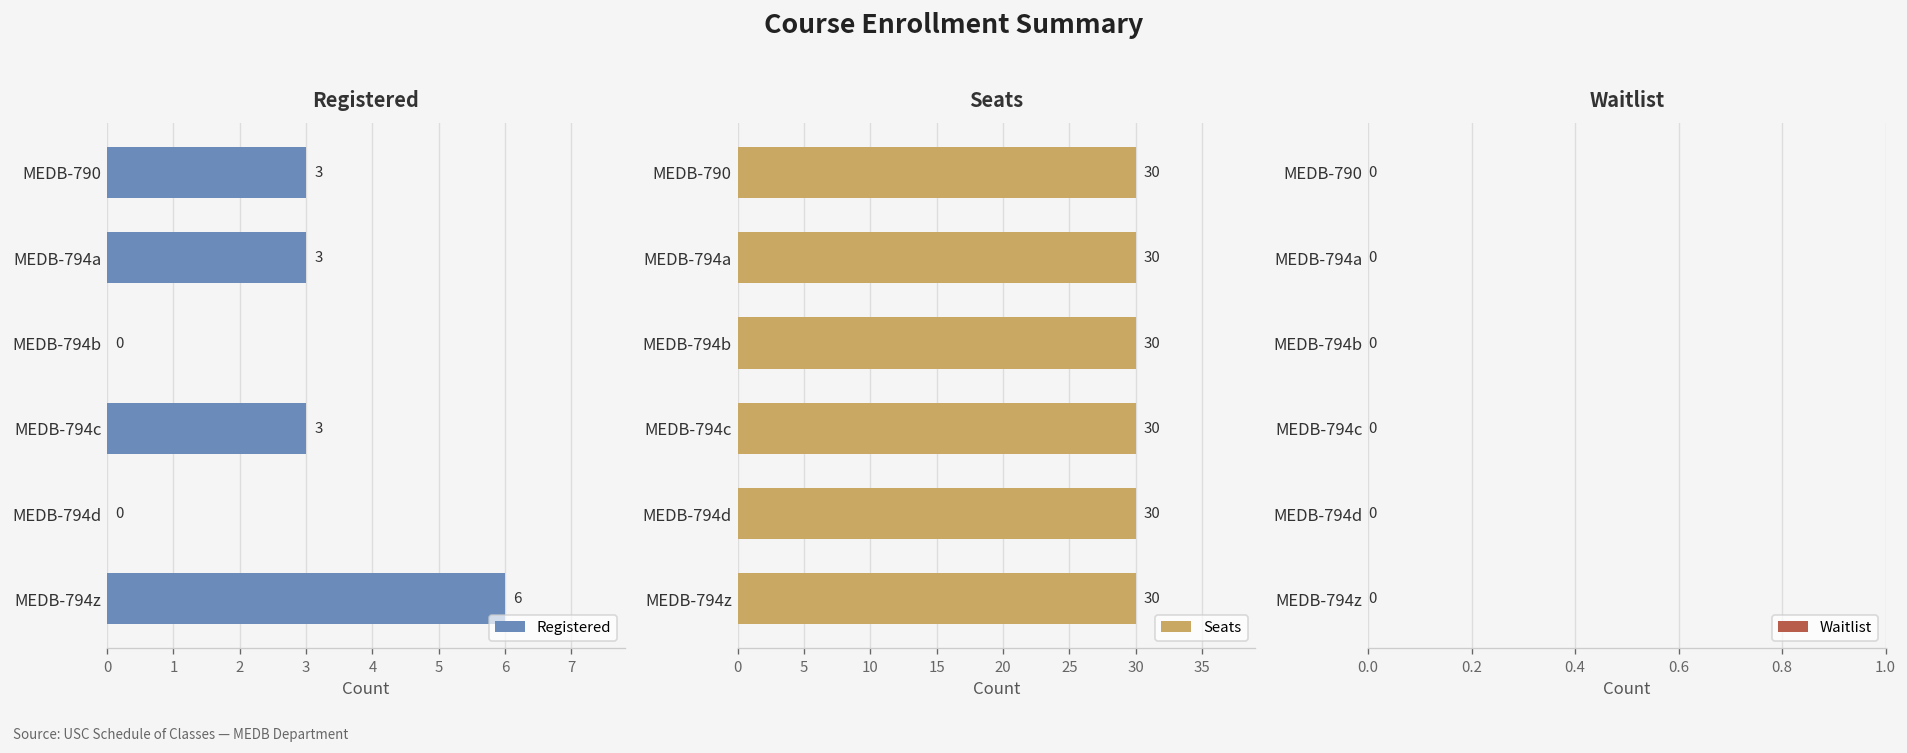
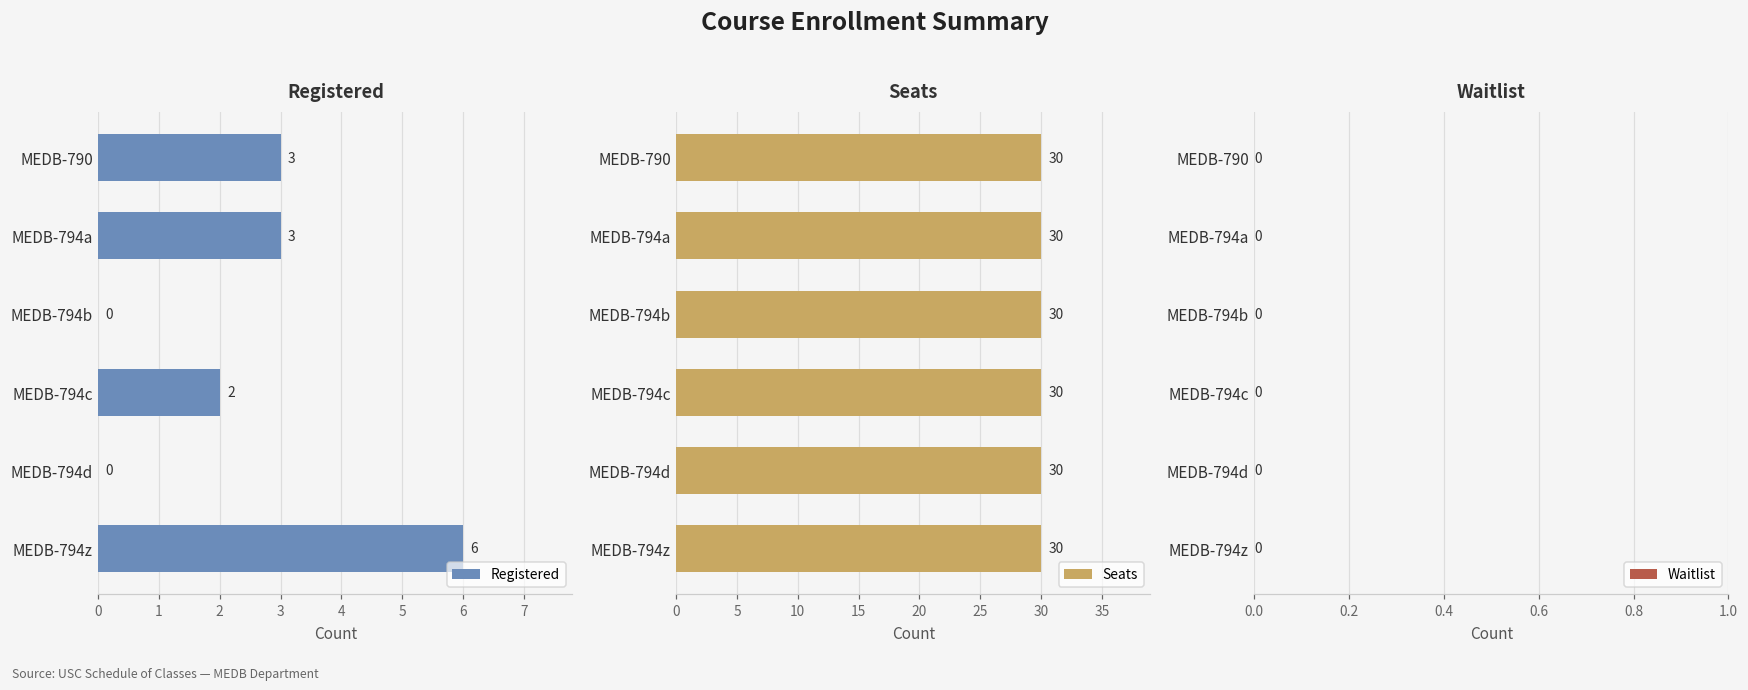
Registered, MEDB-794c: 3 -> 2
